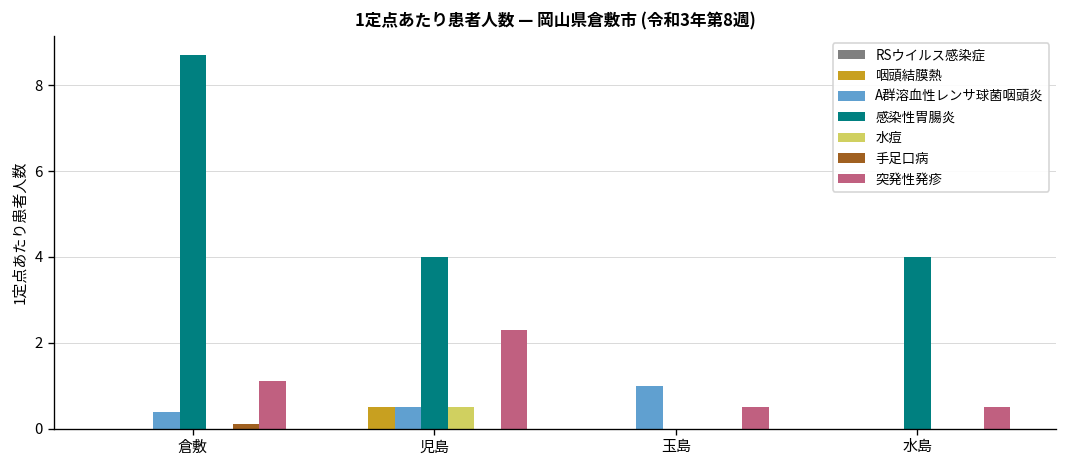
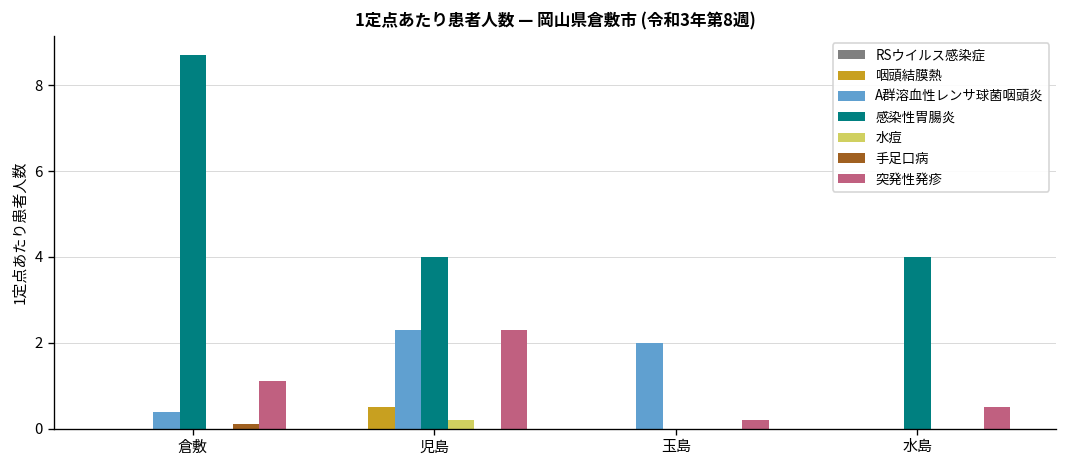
A群溶血性レンサ球菌咽頭炎, 児島: 0.5 -> 2.3
水痘, 児島: 0.5 -> 0.2
A群溶血性レンサ球菌咽頭炎, 玉島: 1 -> 2
突発性発疹, 玉島: 0.5 -> 0.2
